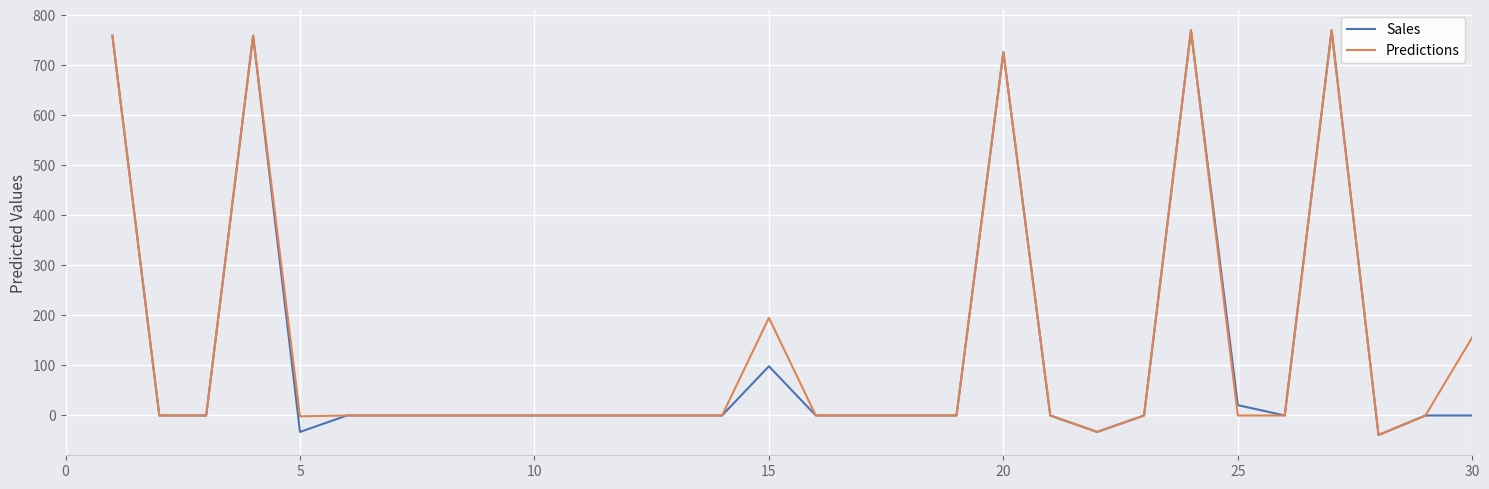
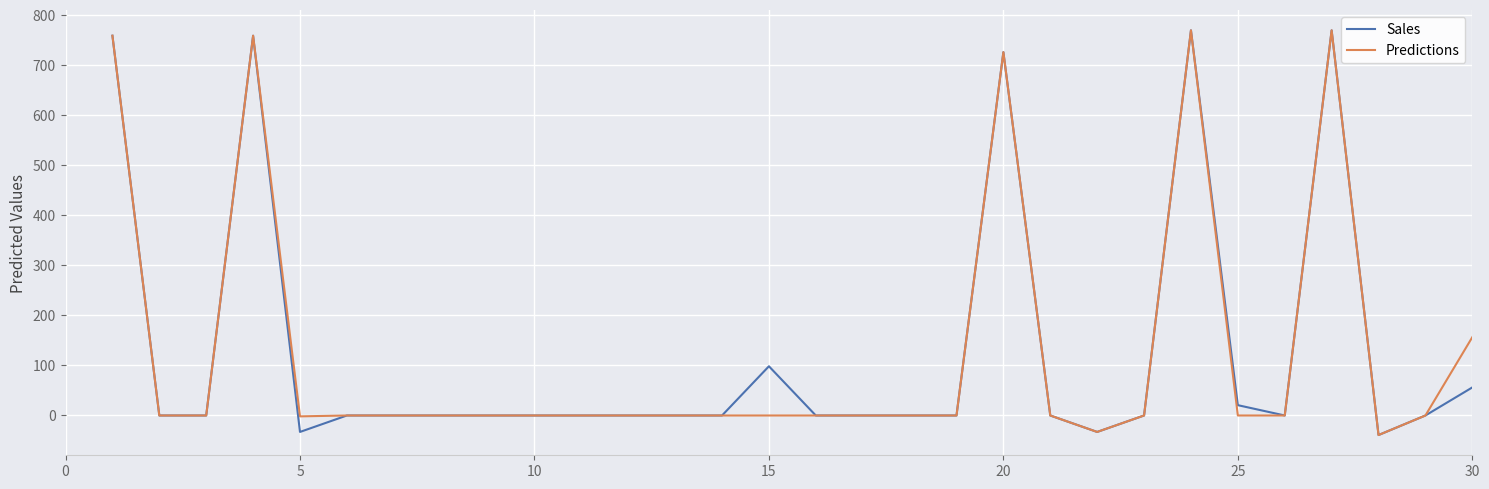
Predictions, 15: 200 -> 0
Sales, 30: 0 -> 60
